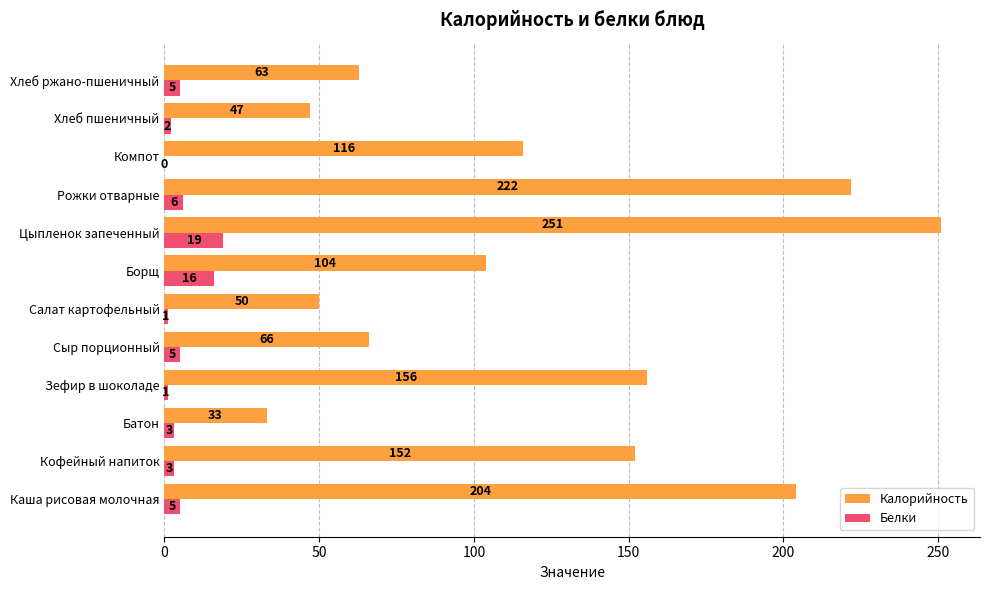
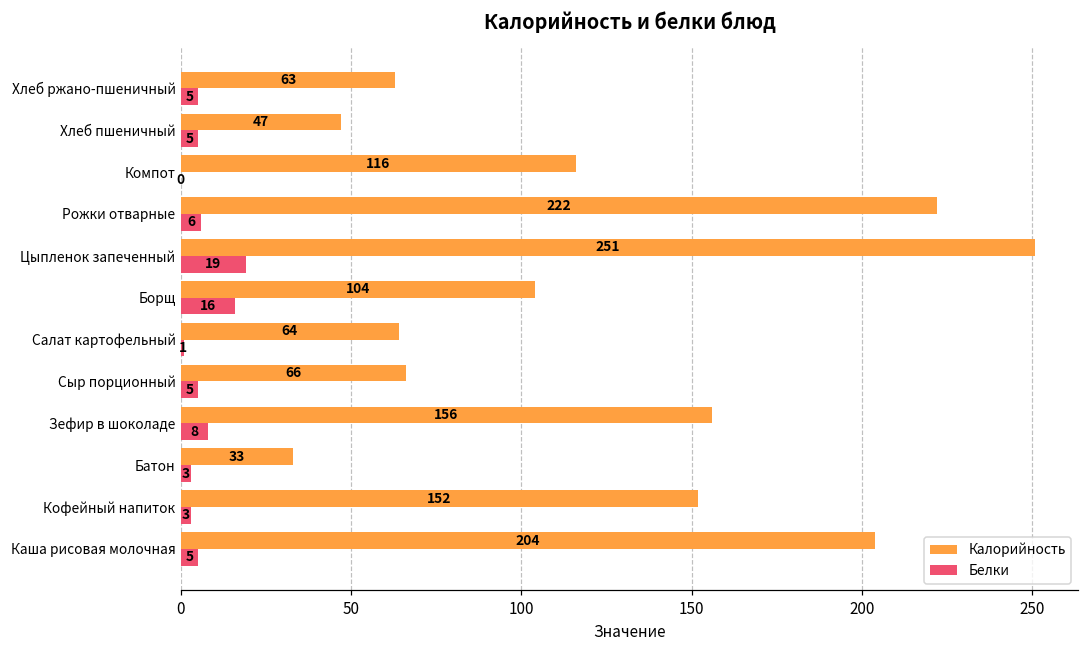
Белки, Хлеб пшеничный: 2 -> 5
Калорийность, Салат картофельный: 50 -> 64
Белки, Зефир в шоколаде: 1 -> 8
